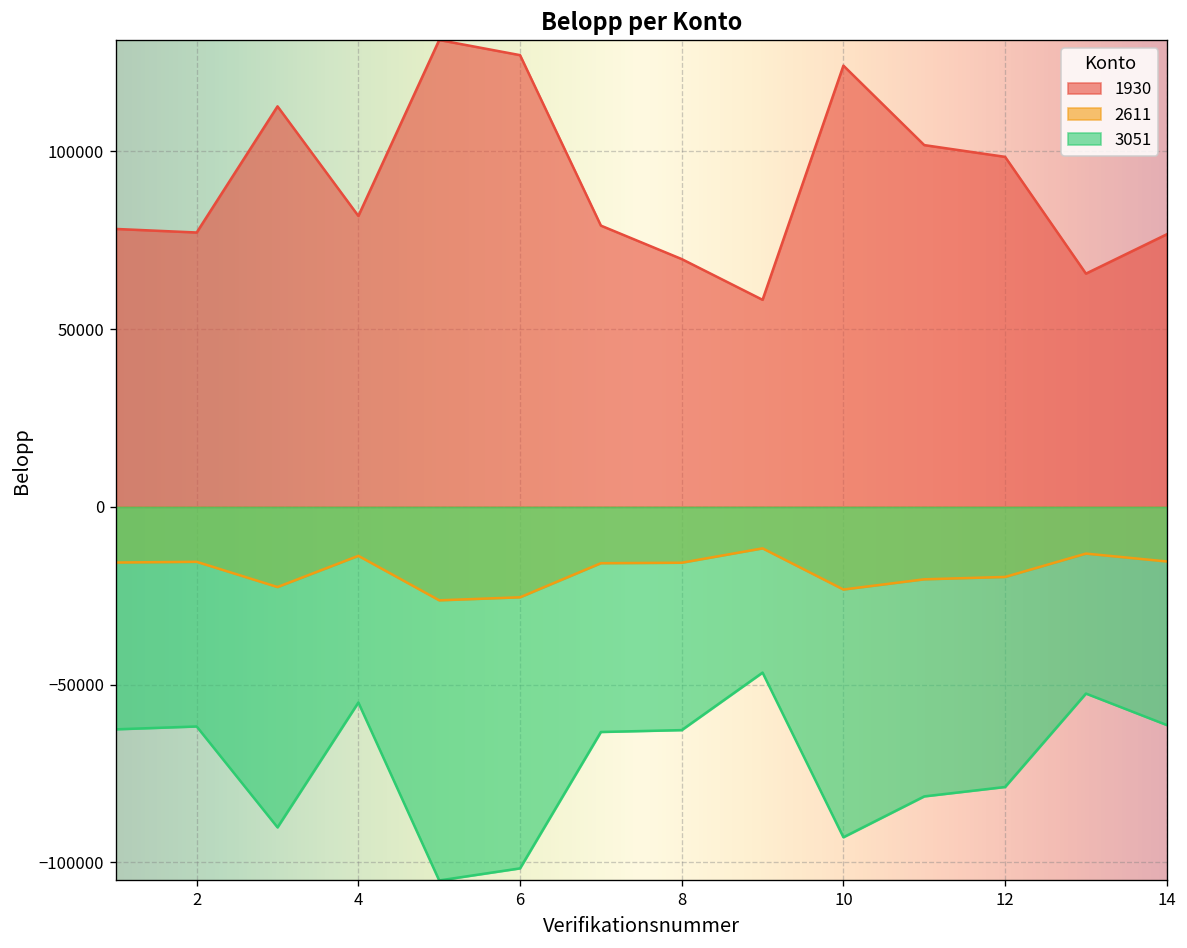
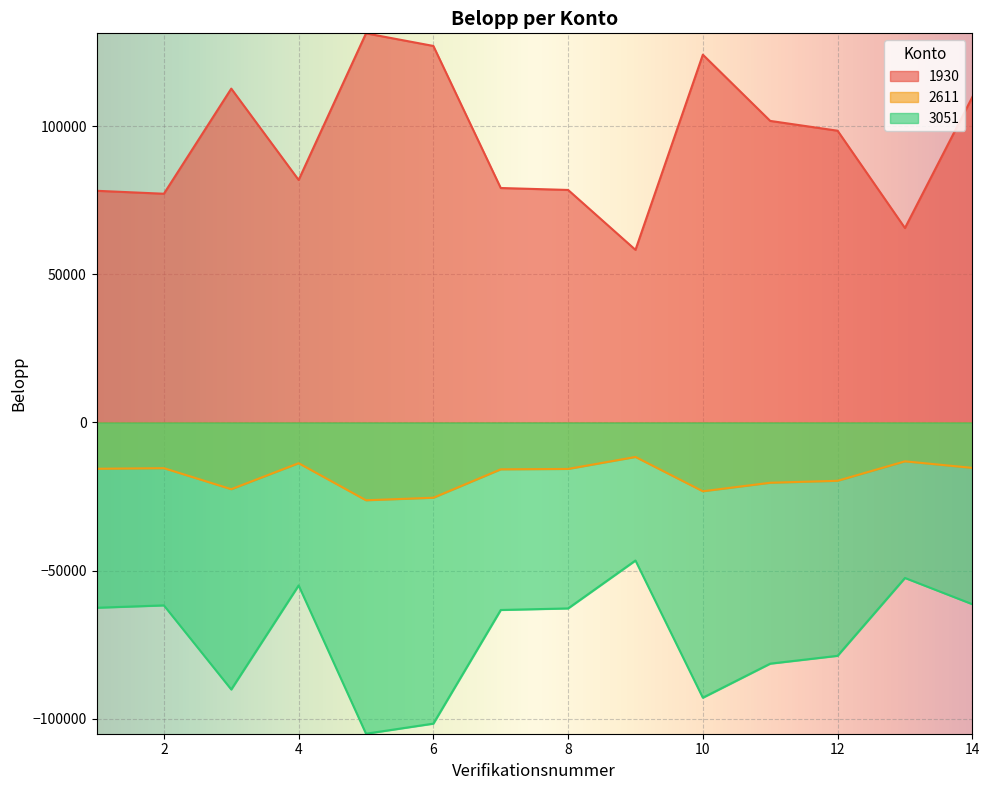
1930, 8: 70000 -> 78000
1930, 14: 77000 -> 110000
